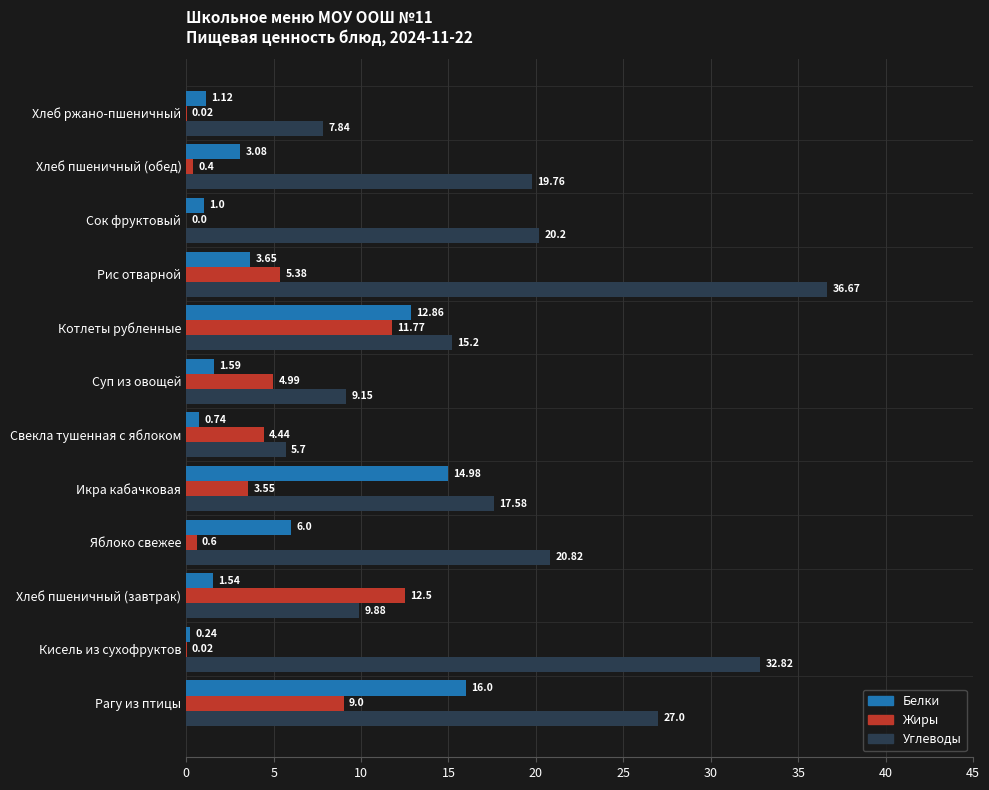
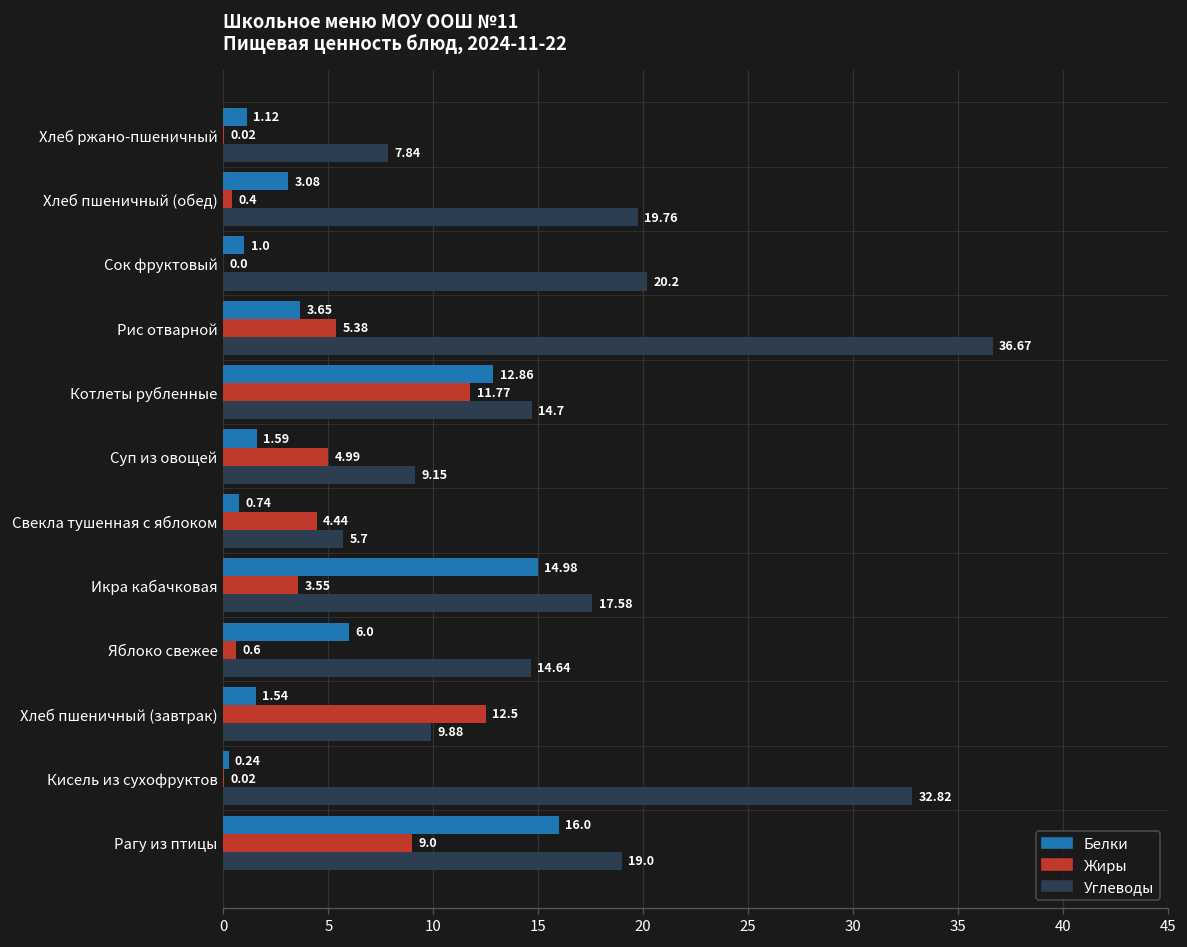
Углеводы, Котлеты рубленные: 15.2 -> 14.7
Углеводы, Яблоко свежее: 20.82 -> 14.64
Углеводы, Рагу из птицы: 27.0 -> 19.0
